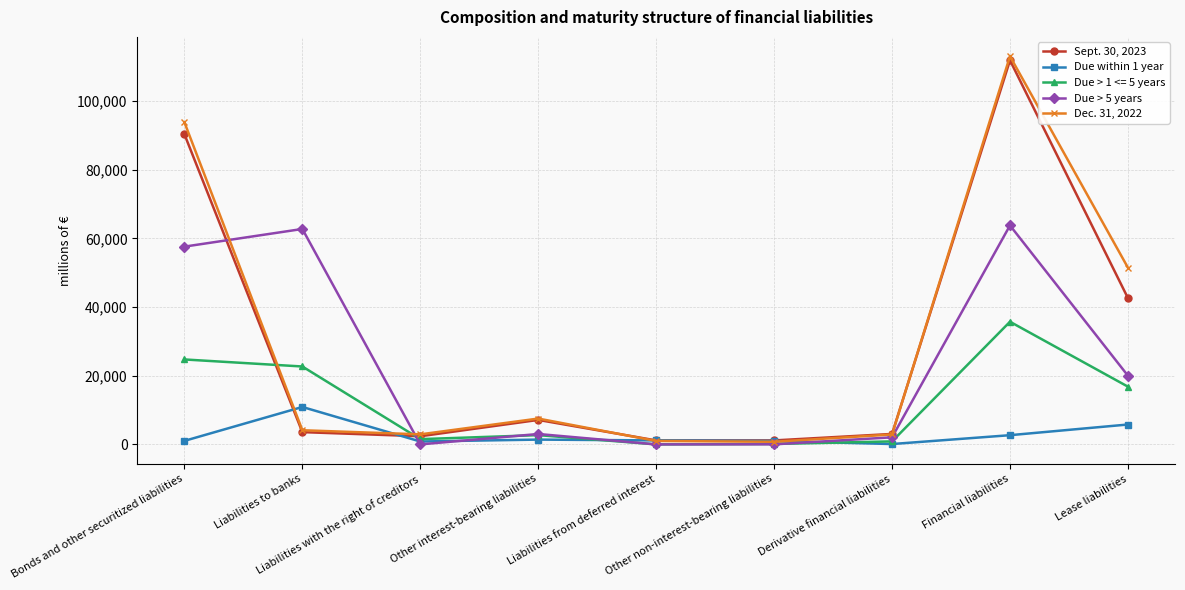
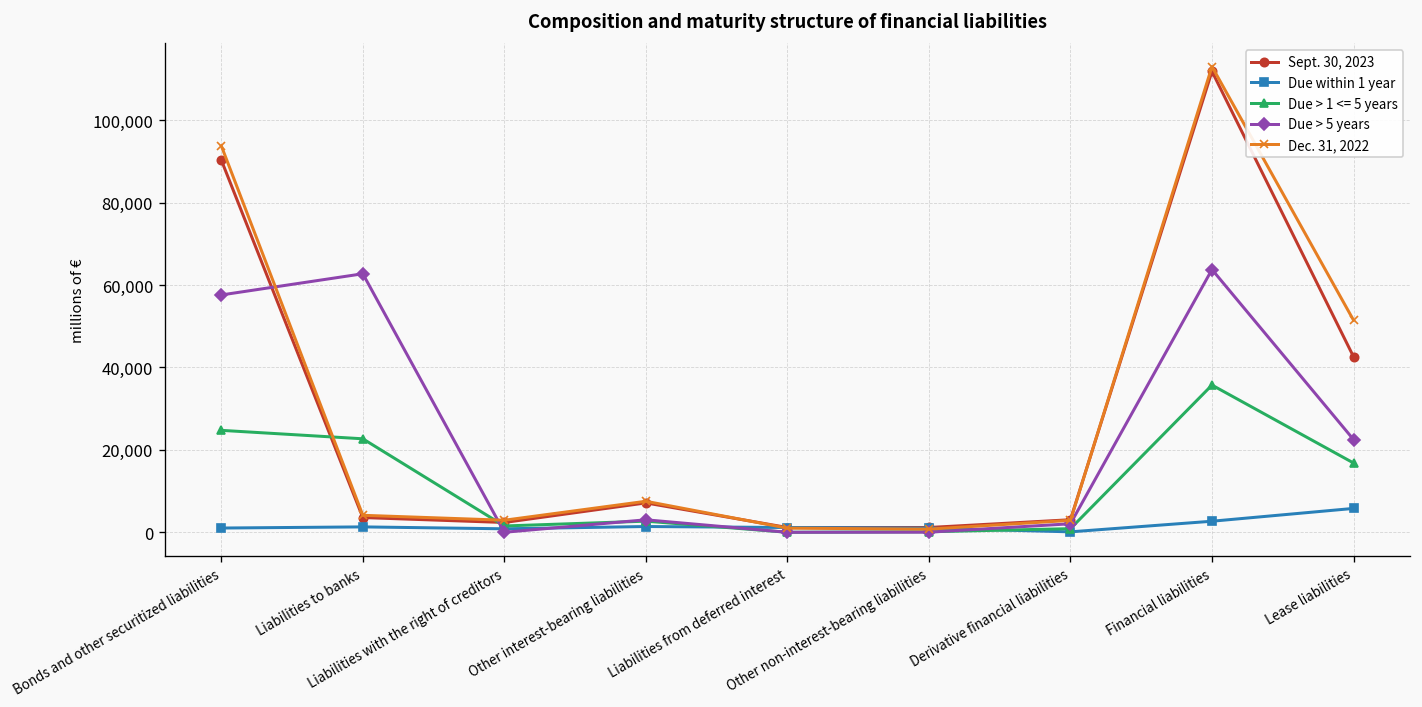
Due within 1 year, Liabilities to banks: 11,000 -> 1,000
Due > 5 years, Lease liabilities: 20,000 -> 23,000
